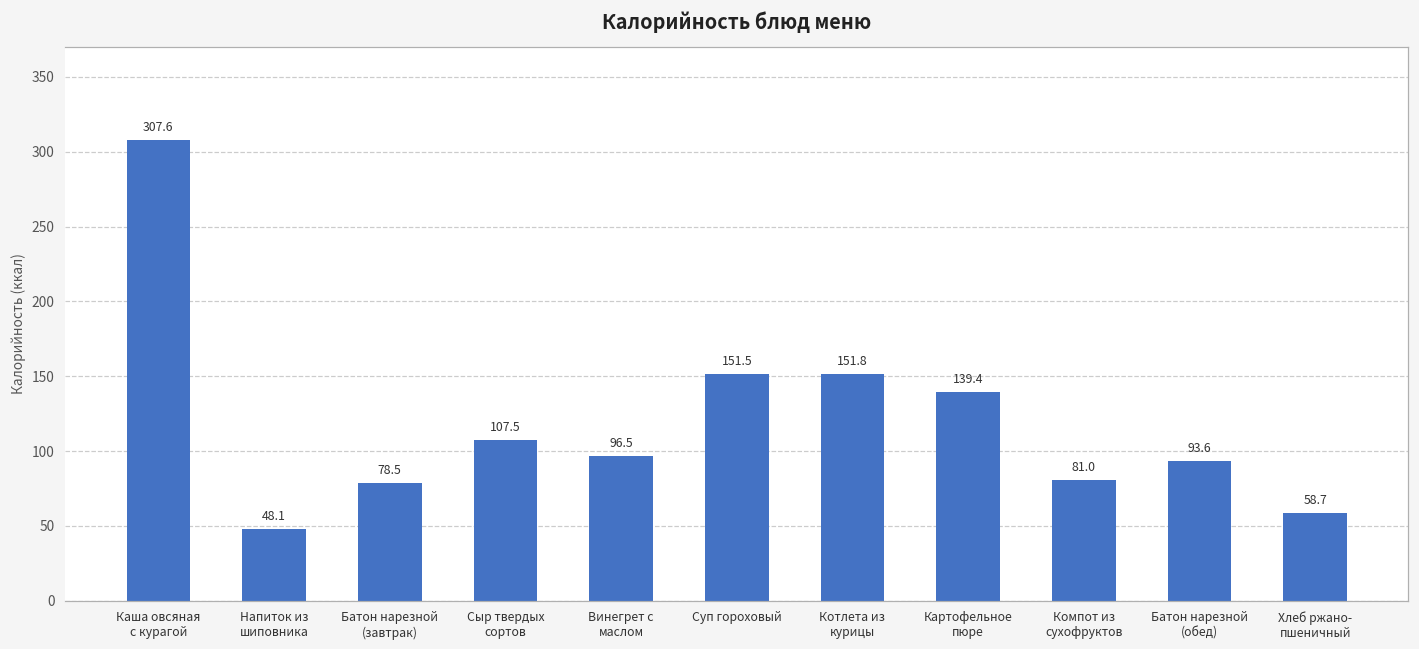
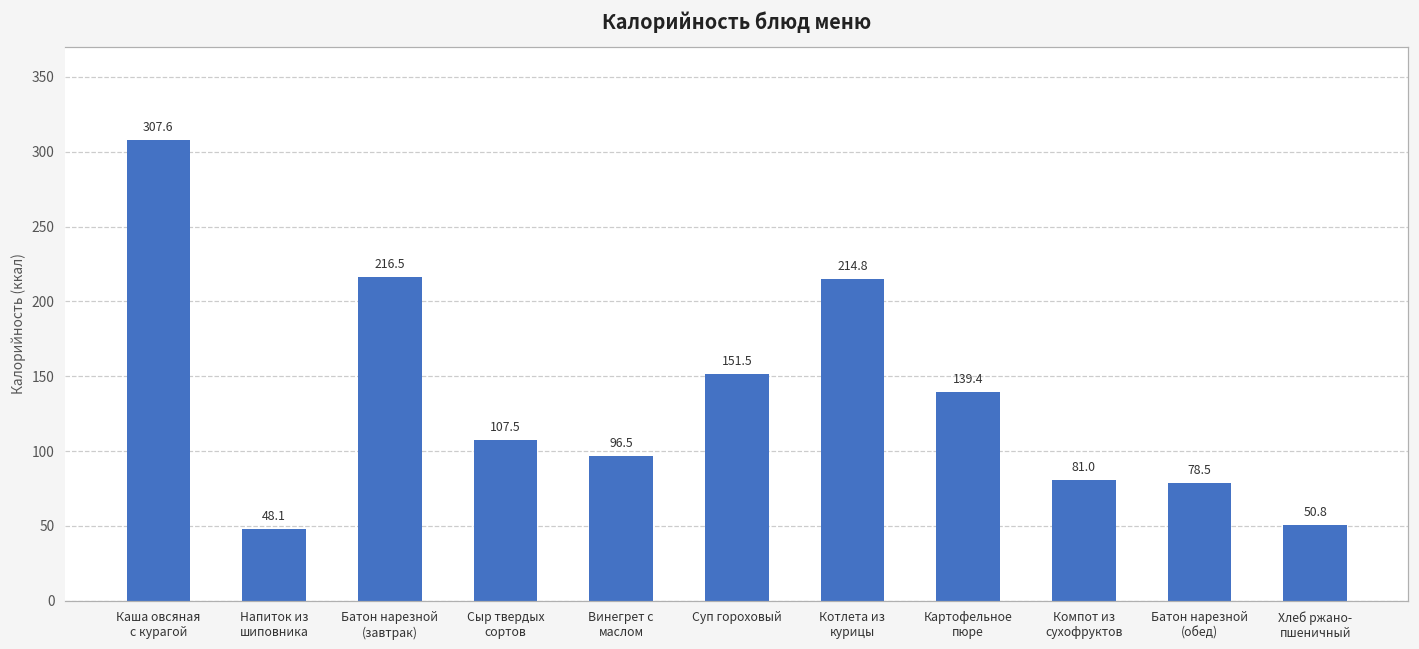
Батон нарезной (завтрак): 78.5 -> 216.5
Котлета из курицы: 151.8 -> 214.8
Батон нарезной (обед): 93.6 -> 78.5
Хлеб ржано- пшеничный: 58.7 -> 50.8
